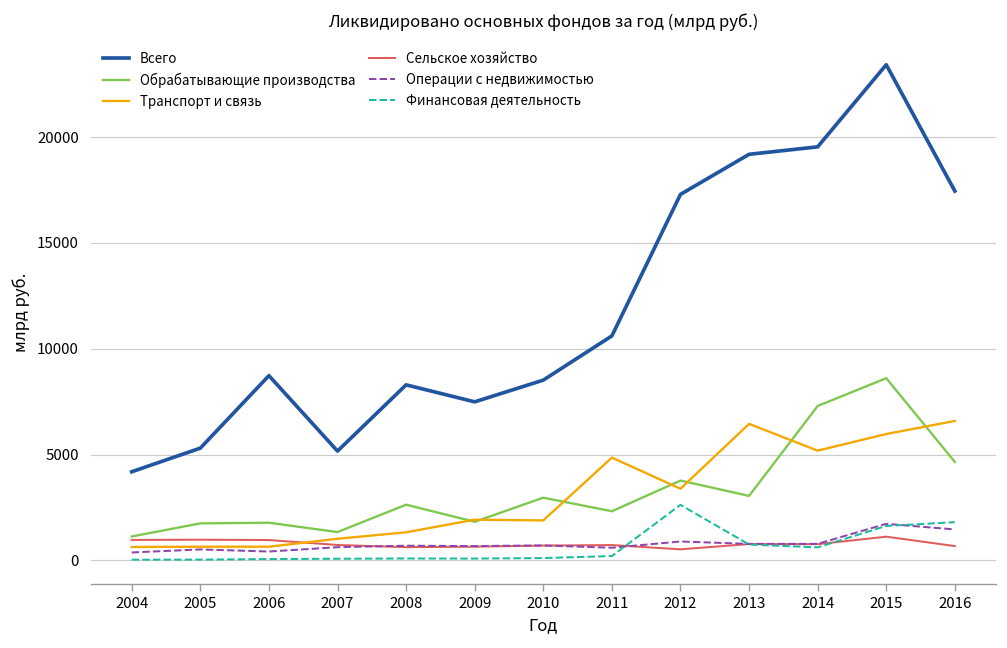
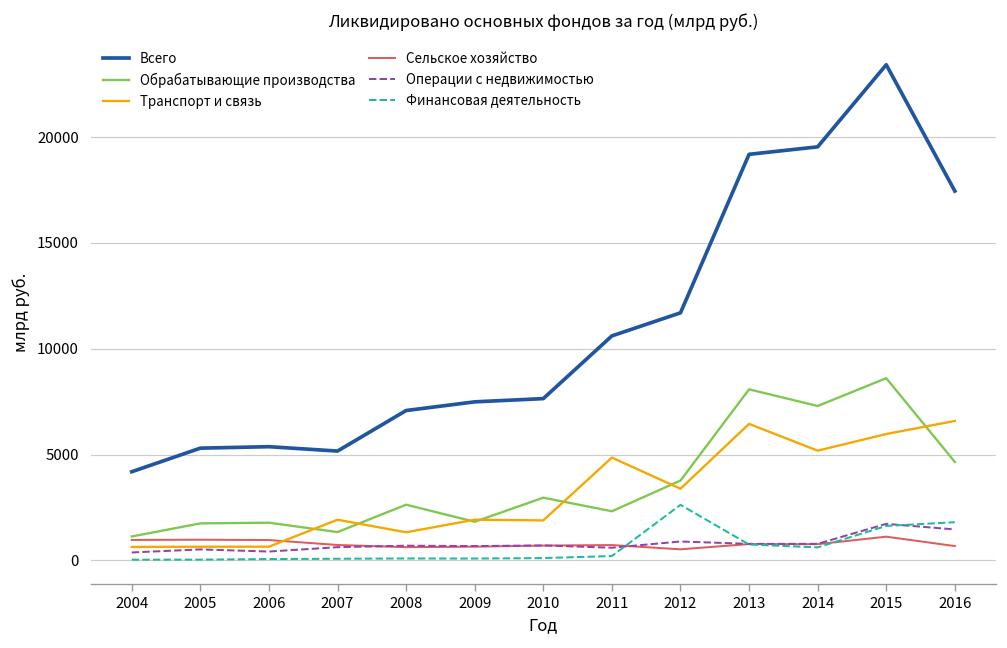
Всего, 2006: 8700 -> 5400
Транспорт и связь, 2007: 1000 -> 1900
Всего, 2008: 8300 -> 7100
Всего, 2010: 8500 -> 7600
Всего, 2012: 17300 -> 11700
Обрабатывающие производства, 2013: 3000 -> 8100
